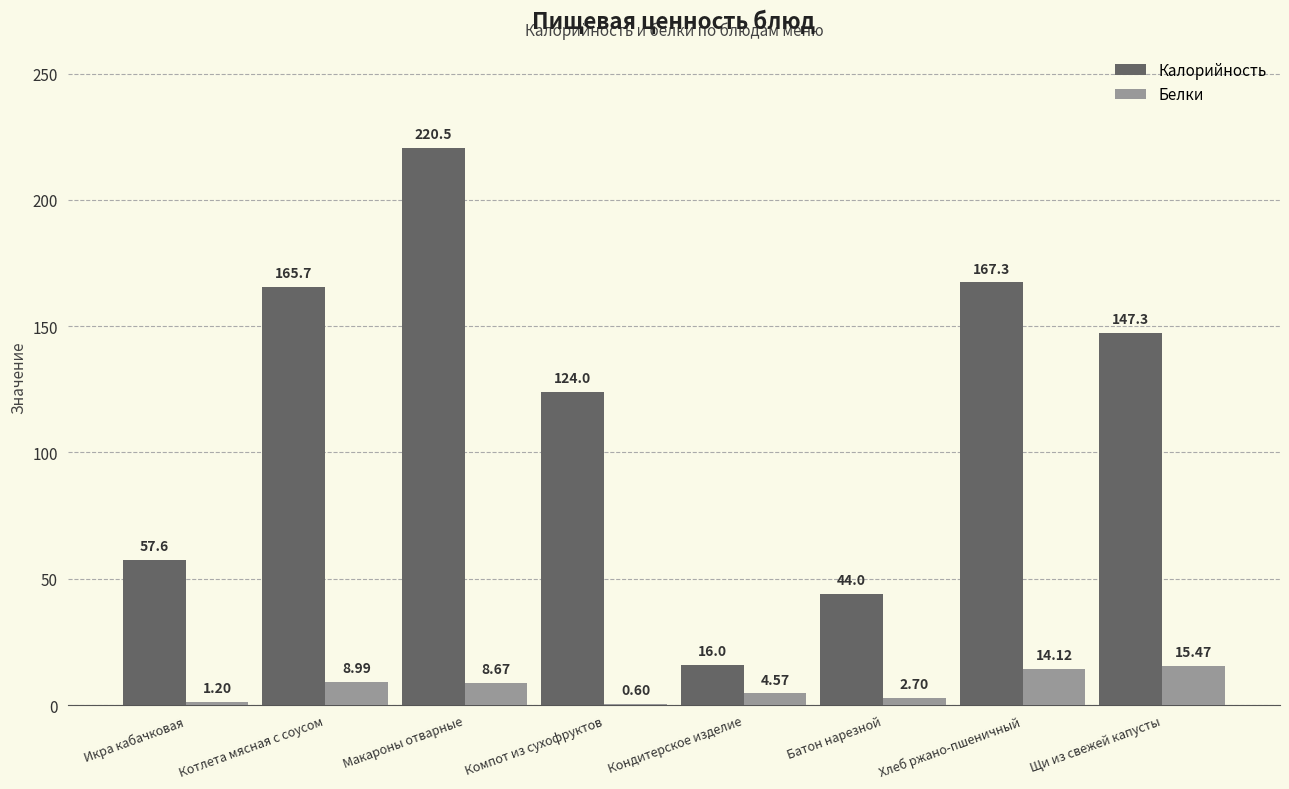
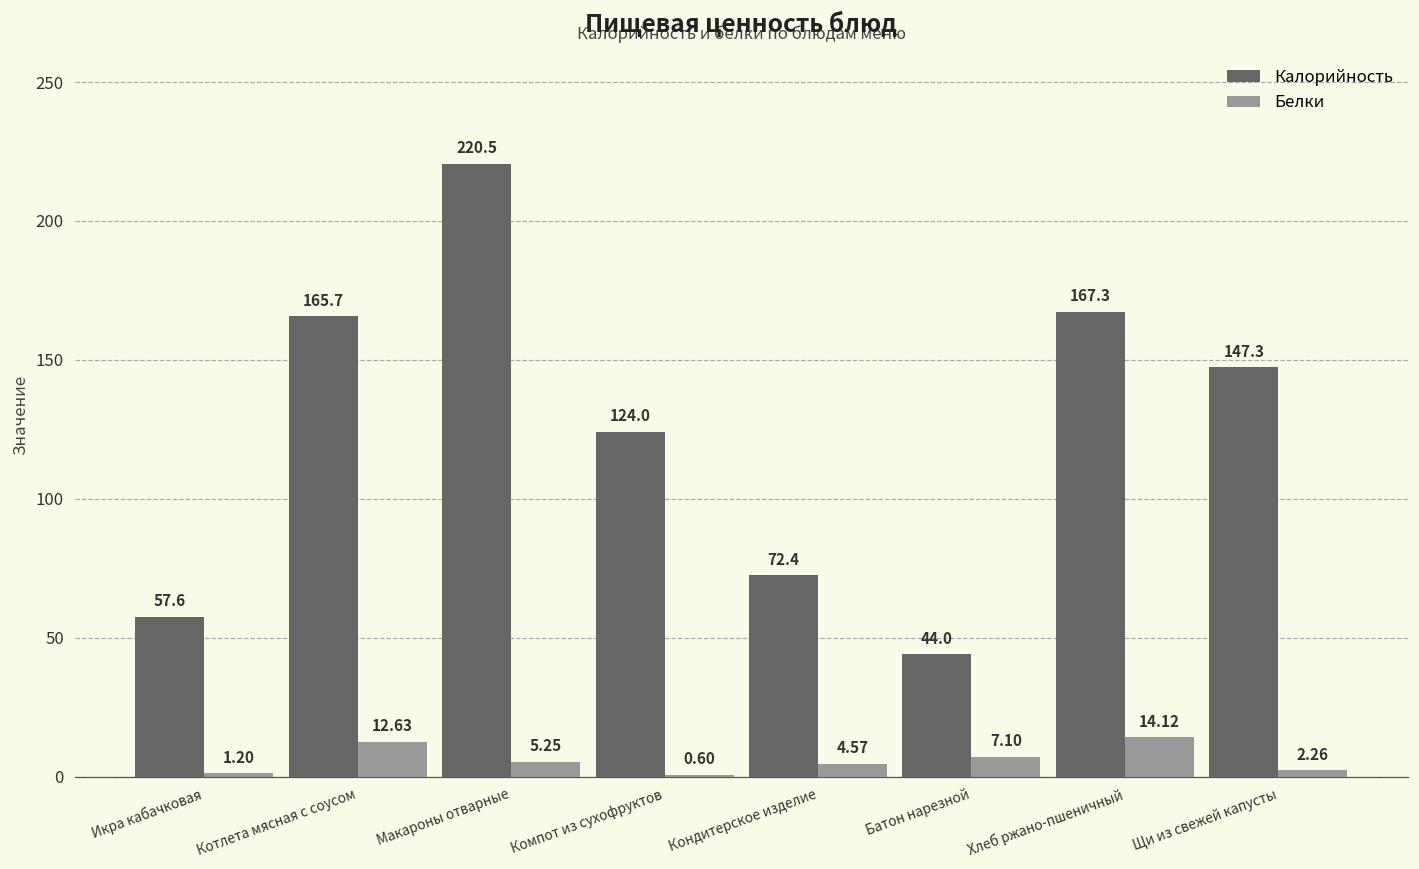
Белки, Котлета мясная с соусом: 8.99 -> 12.63
Белки, Макароны отварные: 8.67 -> 5.25
Калорийность, Кондитерское изделие: 16.0 -> 72.4
Белки, Батон нарезной: 2.70 -> 7.10
Белки, Щи из свежей капусты: 15.47 -> 2.26
